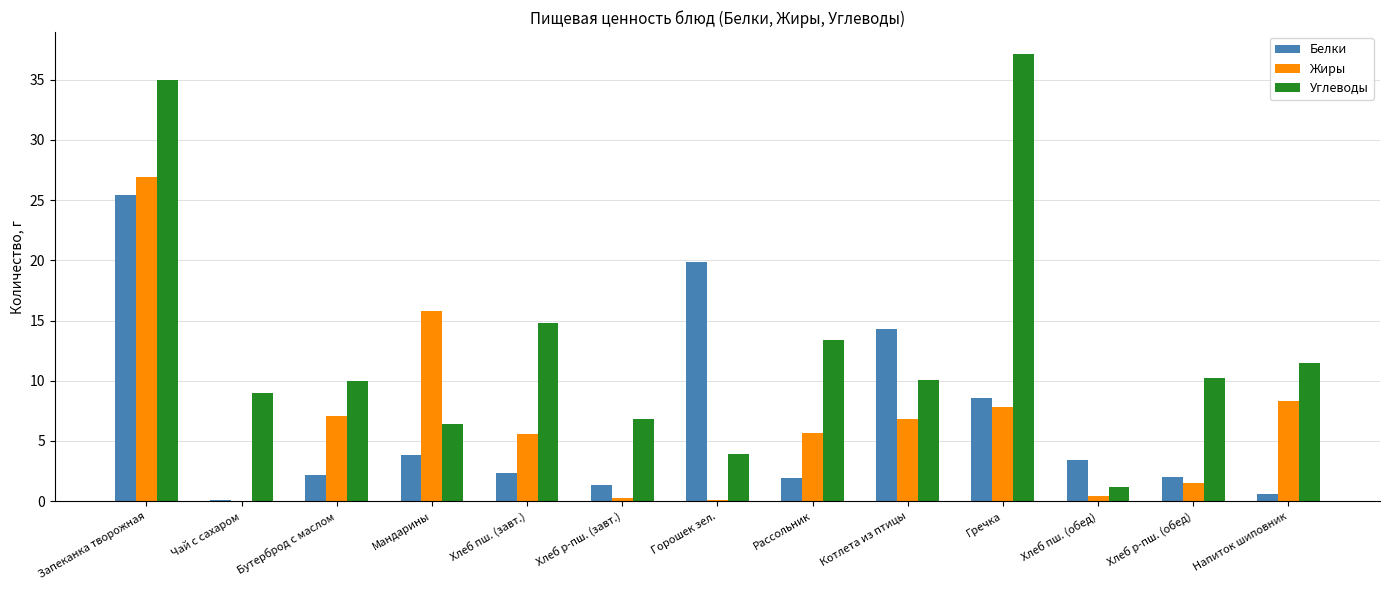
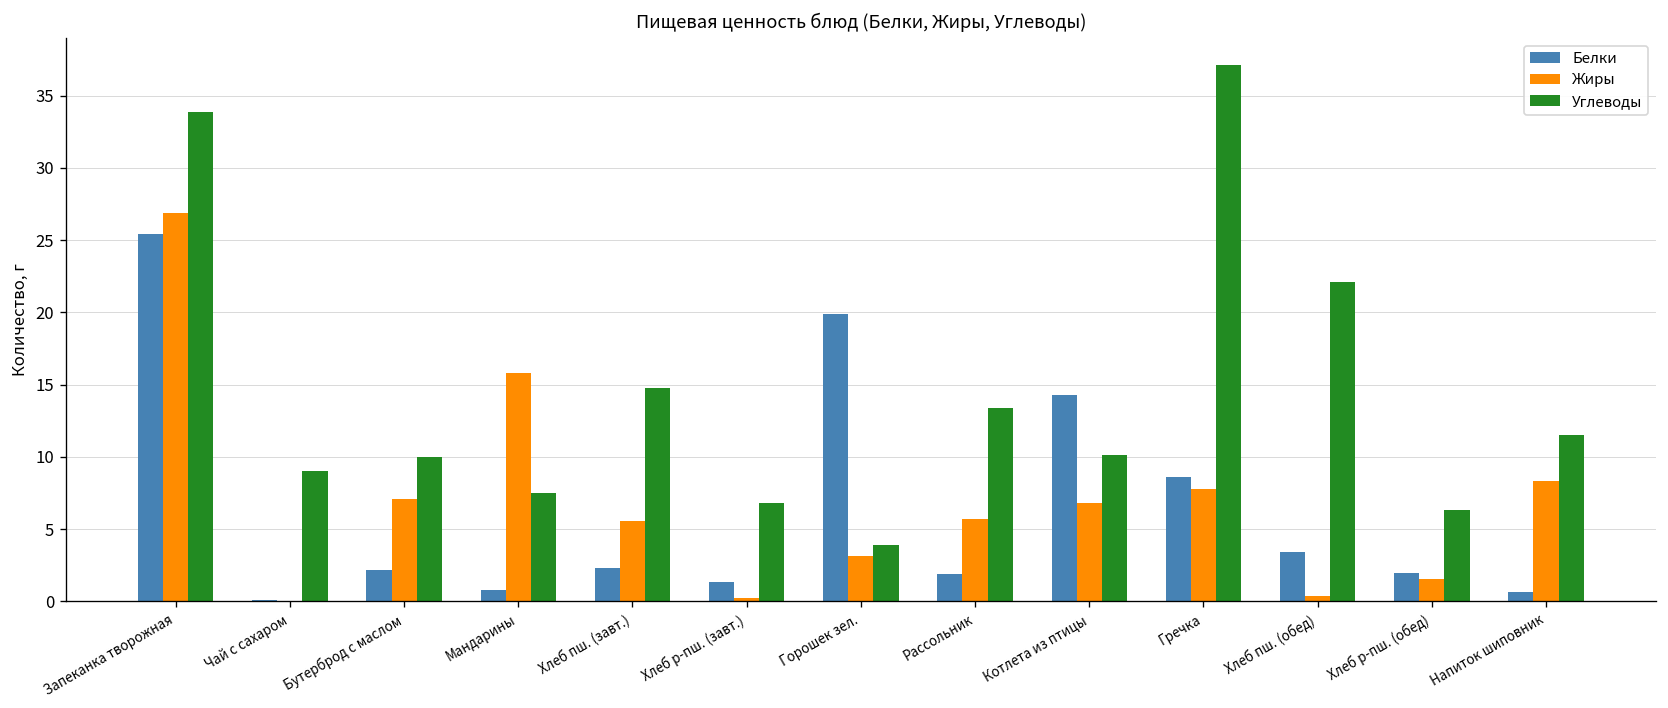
Углеводы, Запеканка творожная: 35.0 -> 33.9
Белки, Мандарины: 3.8 -> 0.8
Углеводы, Мандарины: 6.4 -> 7.5
Жиры, Горошек зел.: 0.1 -> 3.1
Углеводы, Хлеб пш. (обед): 1.2 -> 22.1
Углеводы, Хлеб р-пш. (обед): 10.2 -> 6.3
